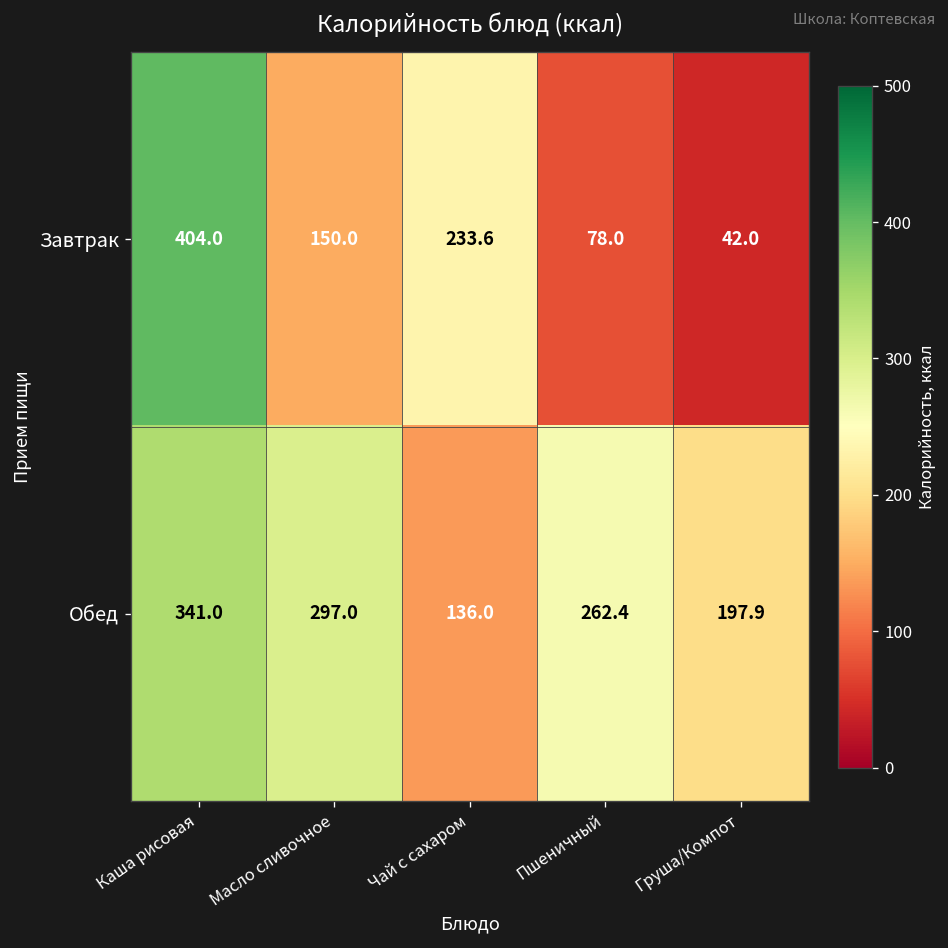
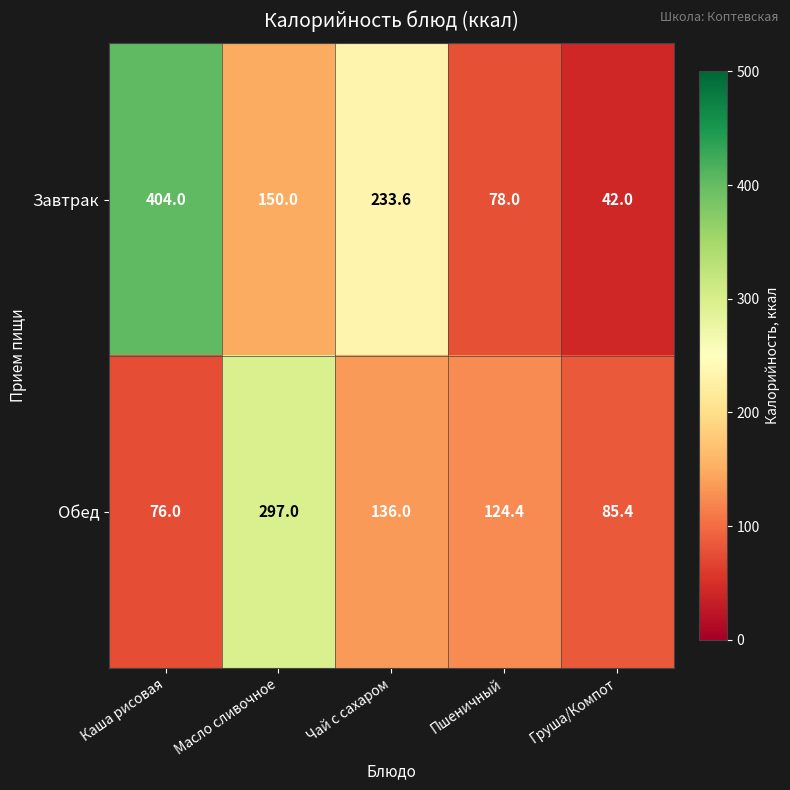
Обед, Каша рисовая: 341.0 -> 76.0
Обед, Пшеничный: 262.4 -> 124.4
Обед, Груша/Компот: 197.9 -> 85.4
